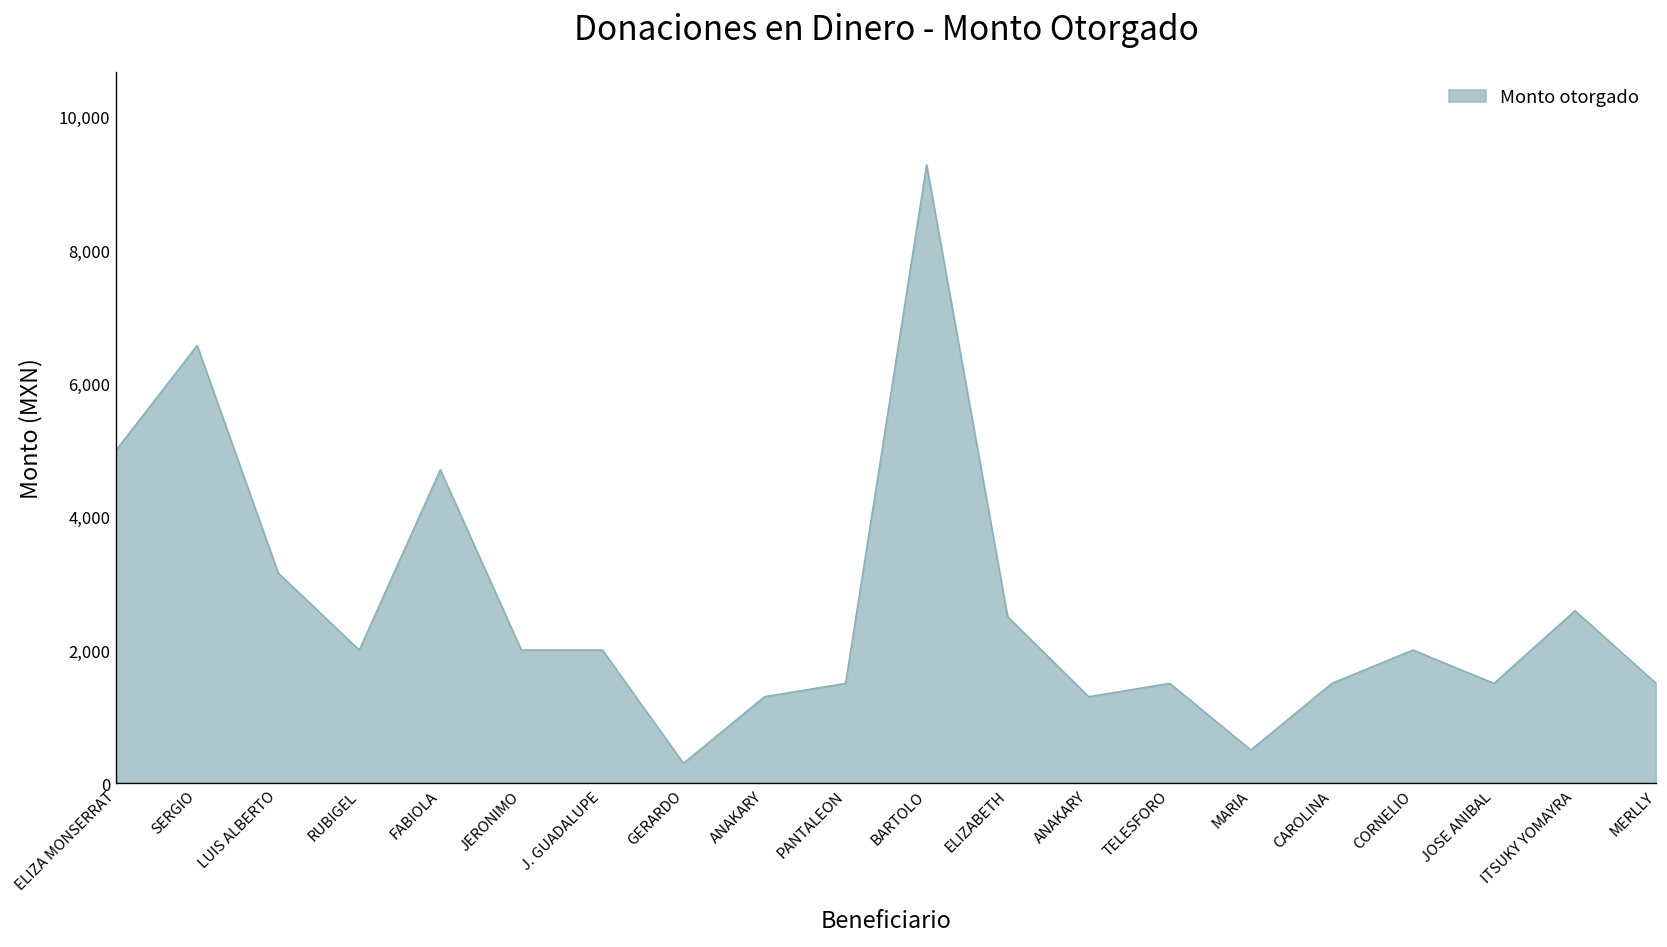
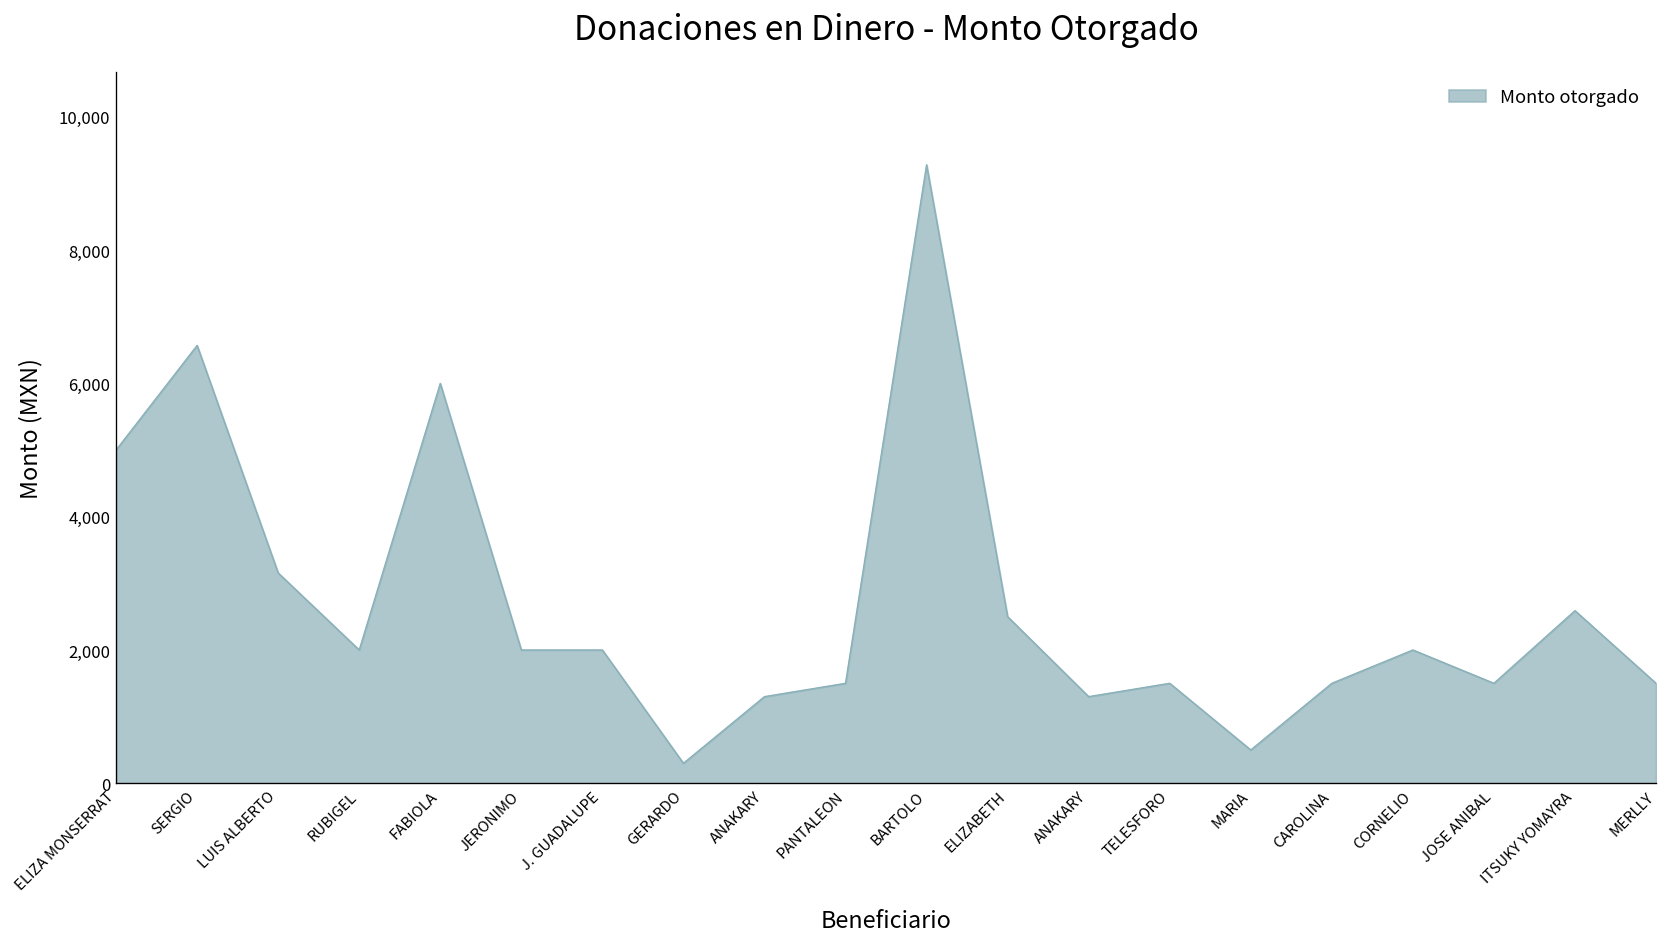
FABIOLA: 4,700 -> 6,000
